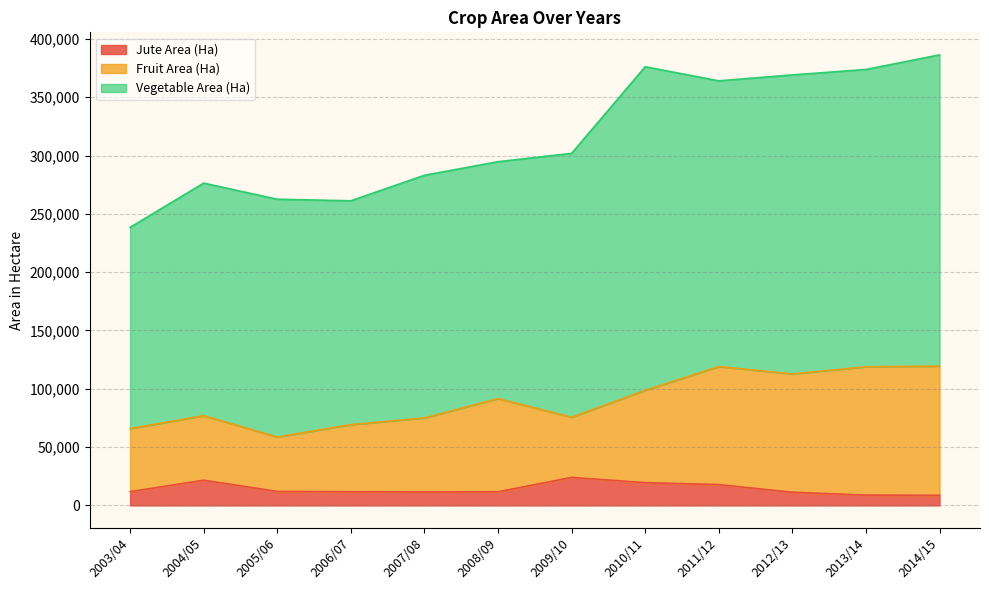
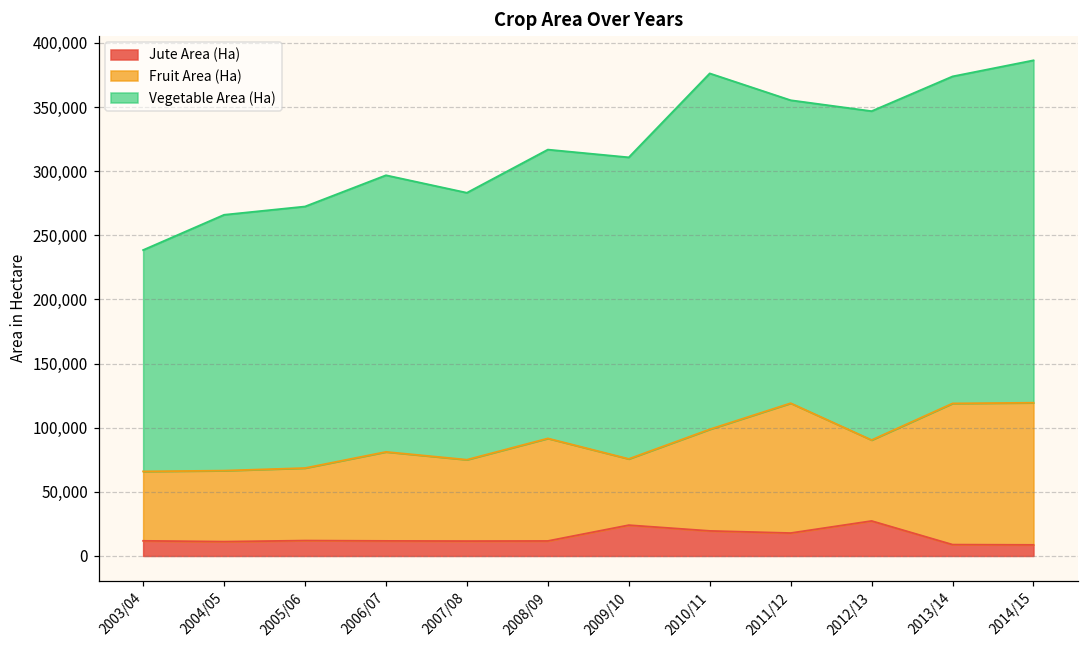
Jute Area (Ha), 2004/05: 22,000 -> 11,000
Fruit Area (Ha), 2005/06: 47,000 -> 57,000
Fruit Area (Ha), 2006/07: 58,000 -> 69,000
Vegetable Area (Ha), 2006/07: 192,000 -> 216,000
Vegetable Area (Ha), 2008/09: 203,000 -> 225,000
Vegetable Area (Ha), 2009/10: 226,000 -> 235,000
Vegetable Area (Ha), 2011/12: 245,000 -> 236,000
Jute Area (Ha), 2012/13: 11,000 -> 27,000
Fruit Area (Ha), 2012/13: 101,000 -> 63,000
